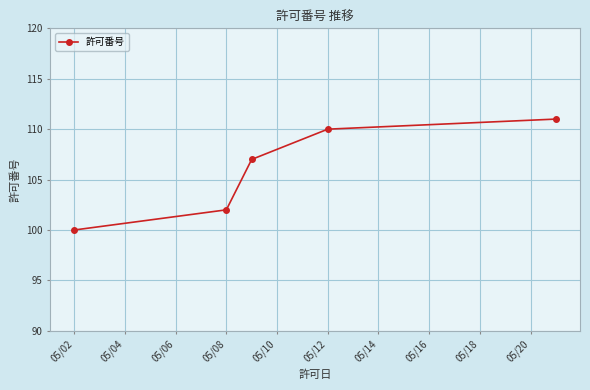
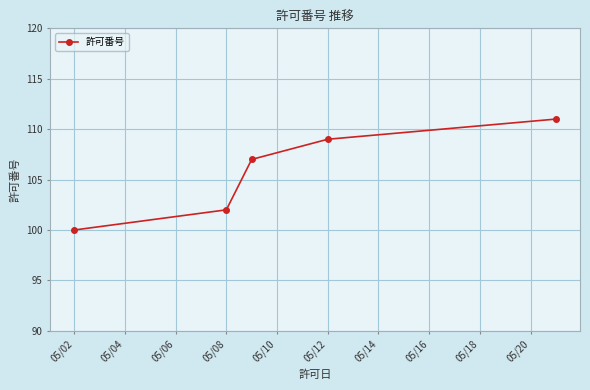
05/12: 110 -> 109
